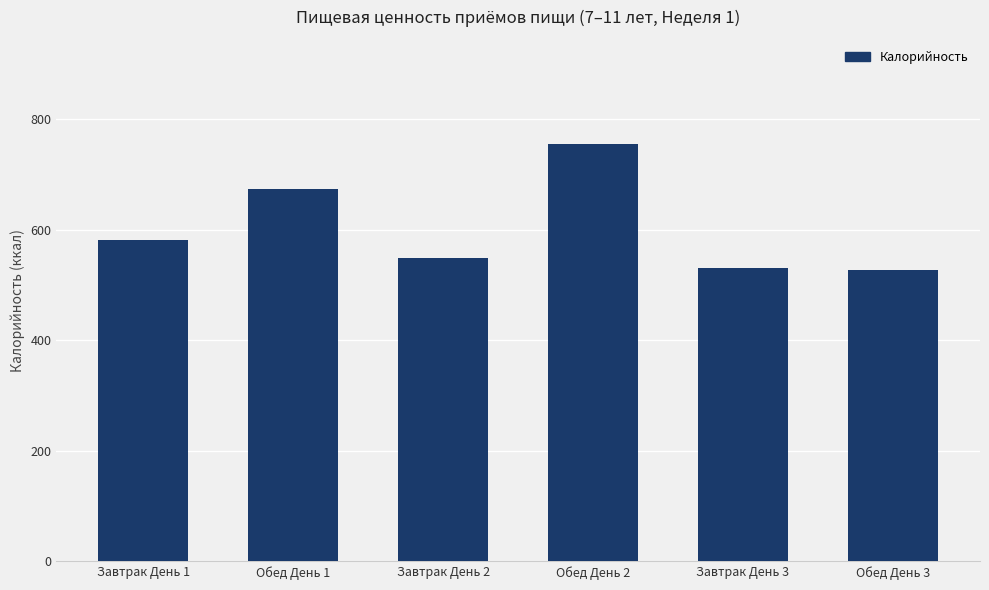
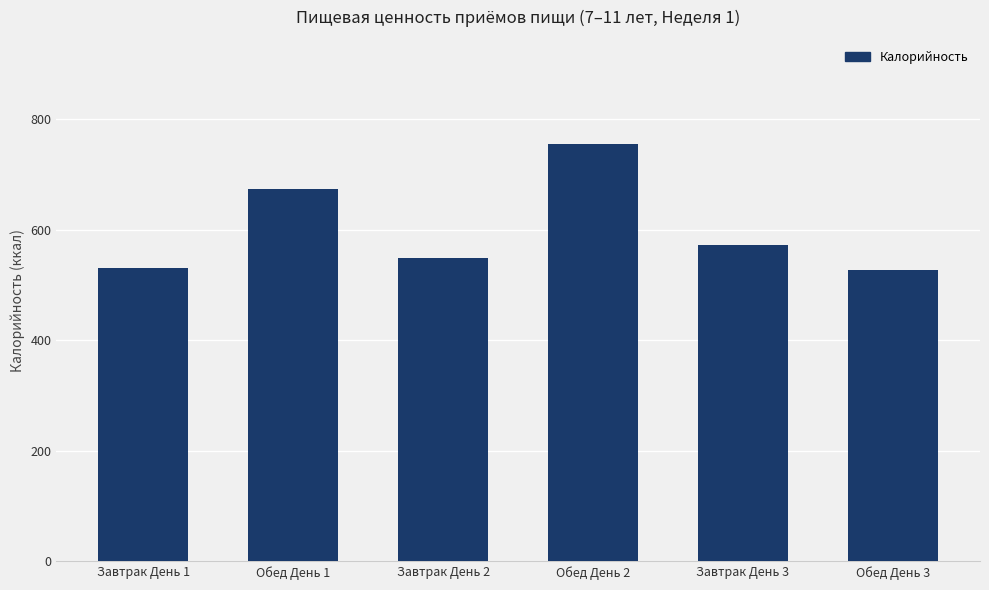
Завтрак День 1: 580 -> 530
Завтрак День 3: 530 -> 570
